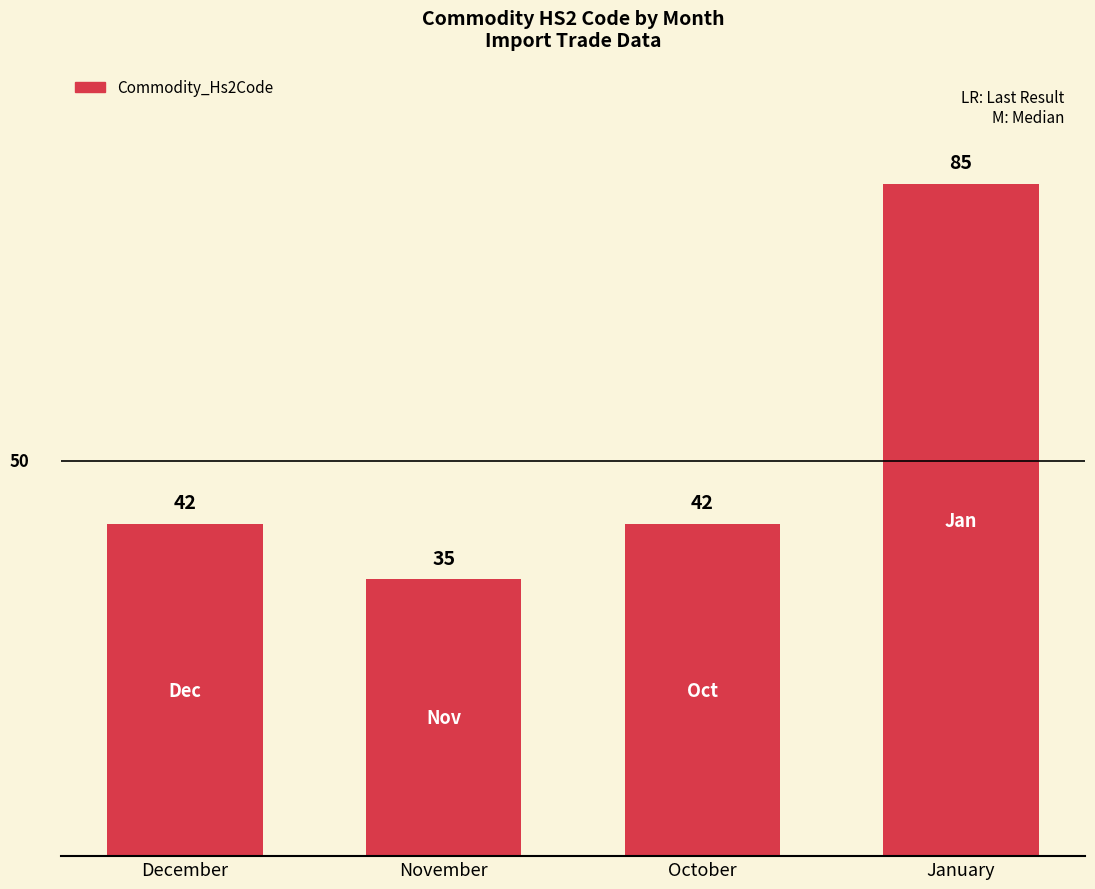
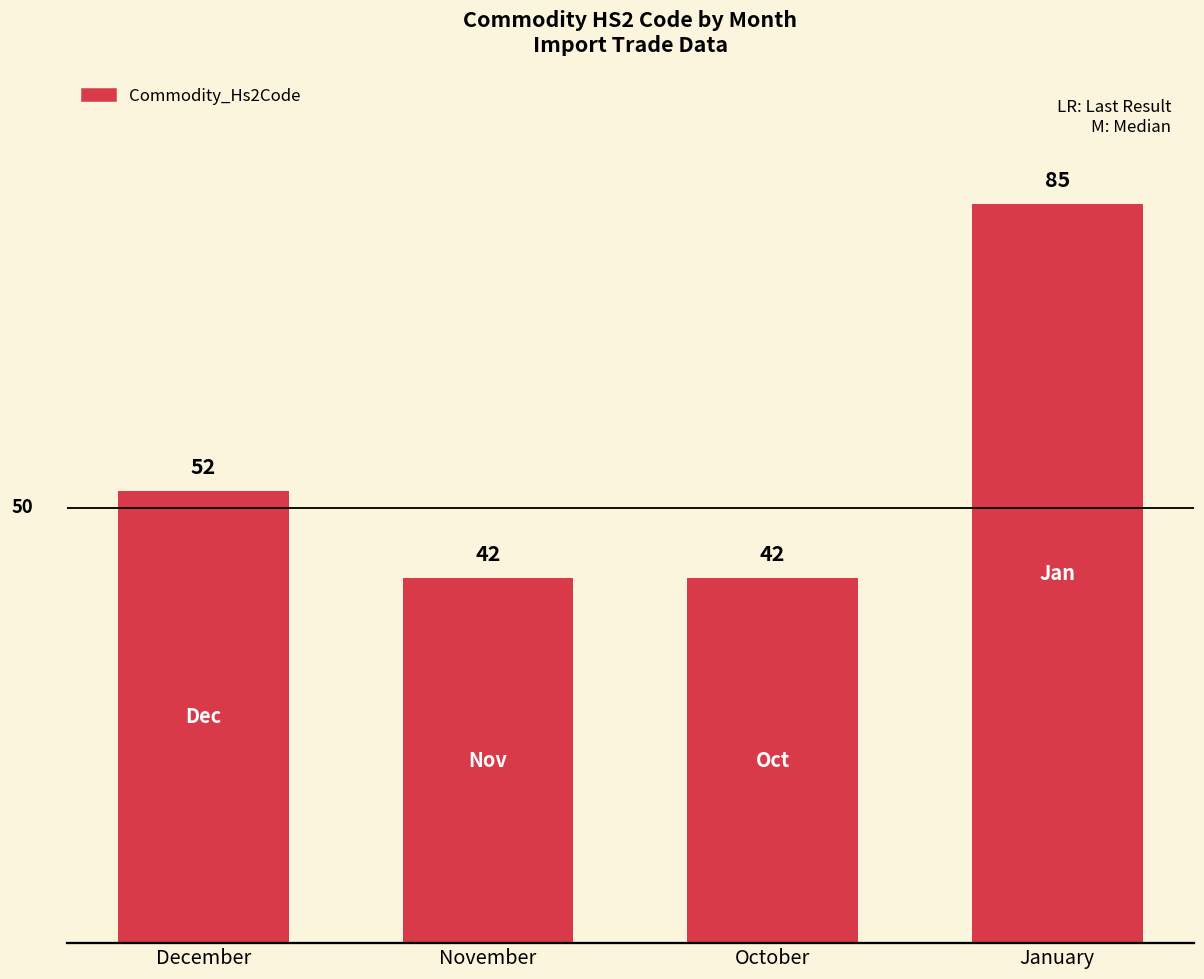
December: 42 -> 52
November: 35 -> 42
